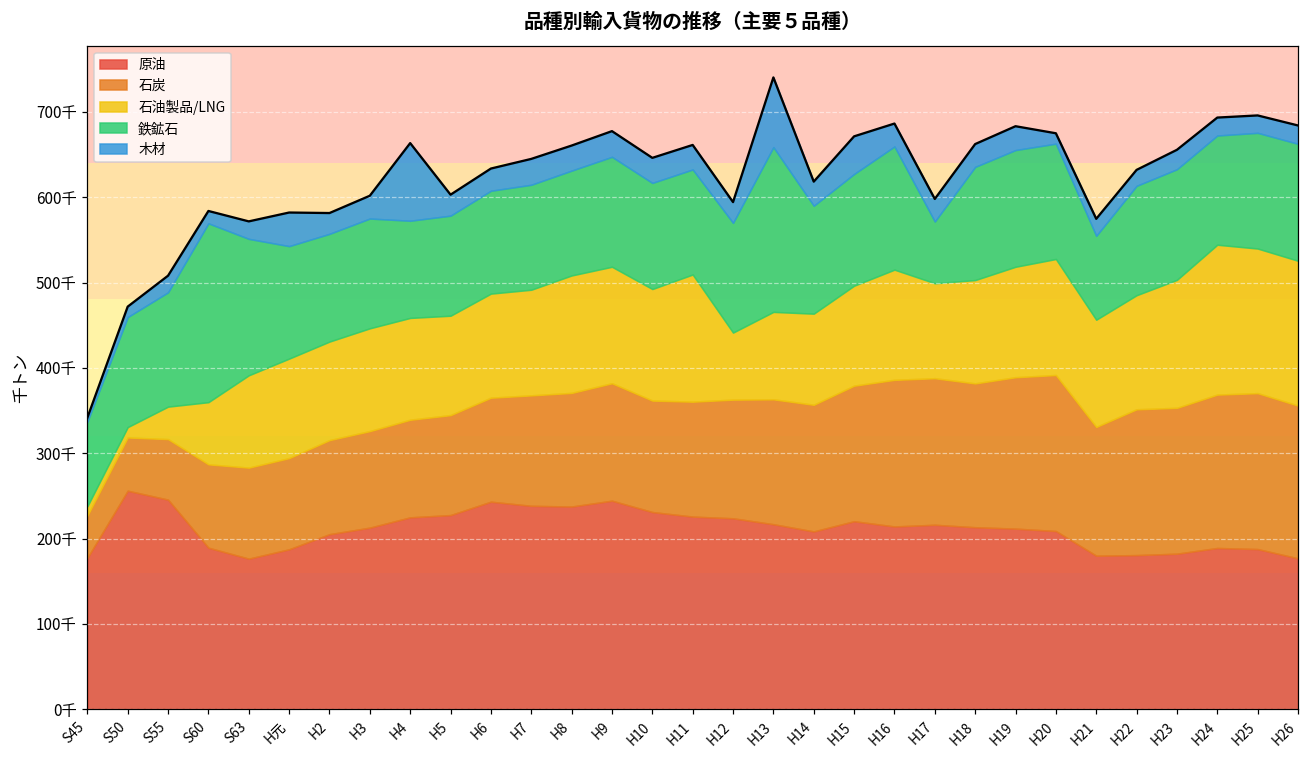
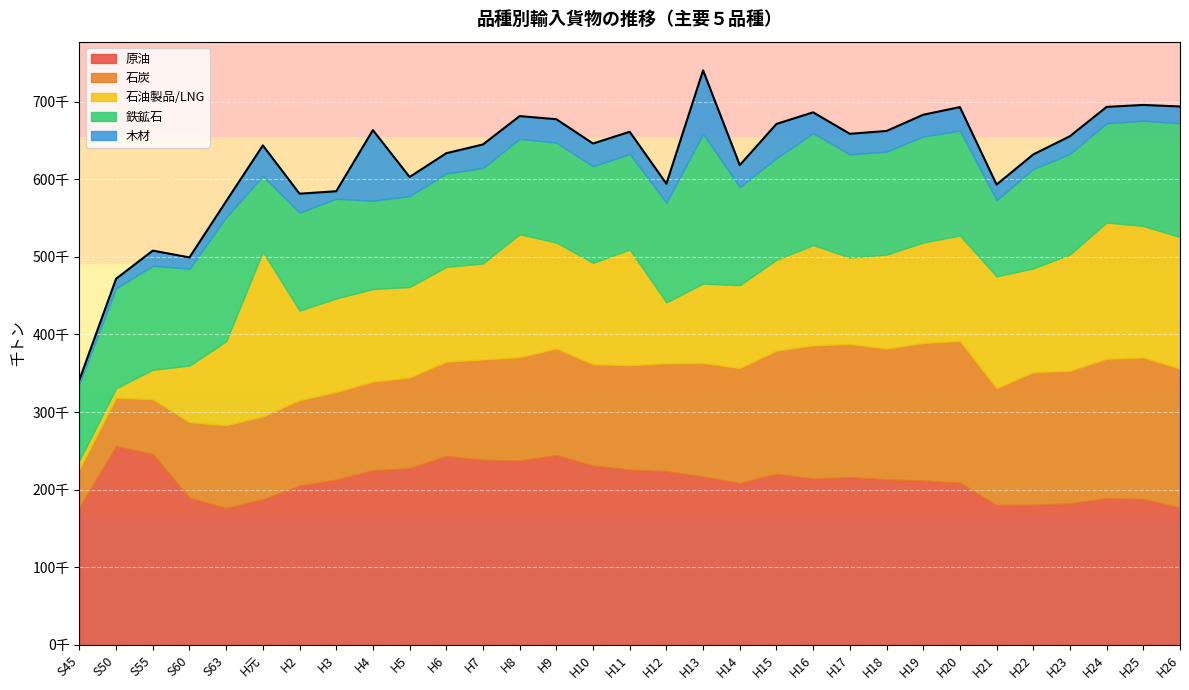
鉄鉱石, S60: 210千 -> 130千
石油製品/LNG, H元: 120千 -> 210千
鉄鉱石, H元: 130千 -> 100千
木材, H3: 30千 -> 10千
石油製品/LNG, H8: 140千 -> 160千
鉄鉱石, H17: 70千 -> 130千
木材, H20: 10千 -> 30千
石油製品/LNG, H21: 130千 -> 140千
鉄鉱石, H26: 140千 -> 150千
